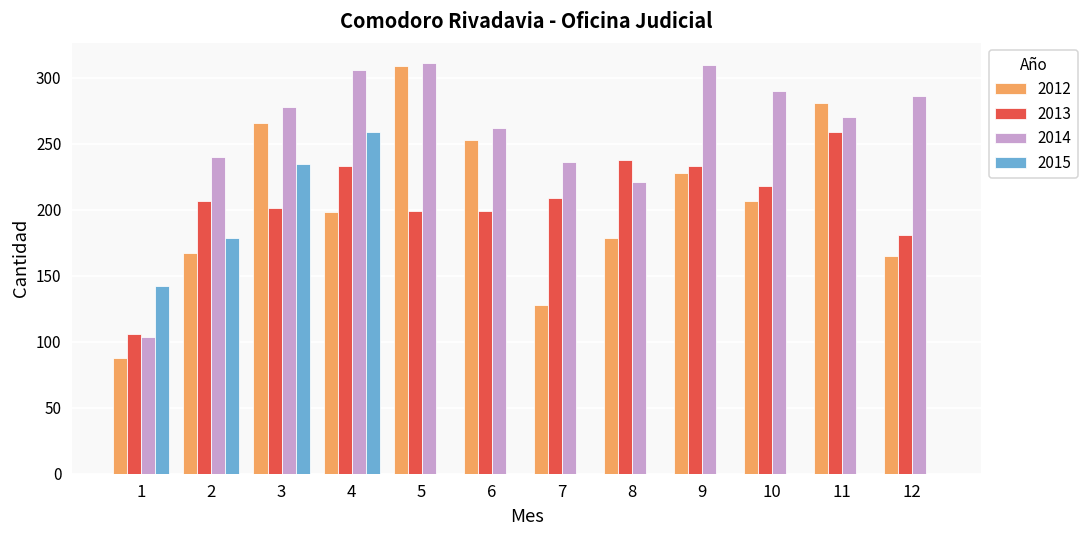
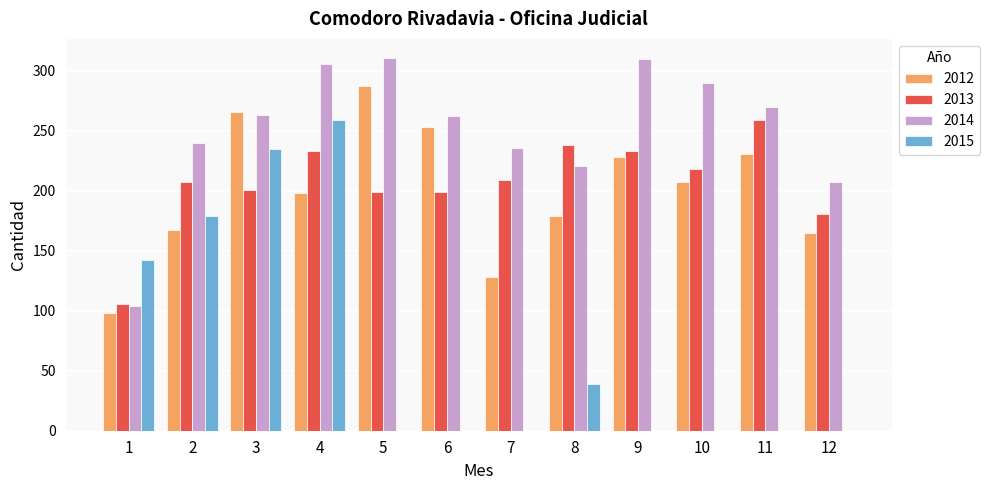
2012, 1: 88 -> 98
2014, 3: 278 -> 263
2012, 5: 309 -> 287
2015, 8: 0 -> 39
2012, 11: 281 -> 231
2014, 12: 286 -> 207
